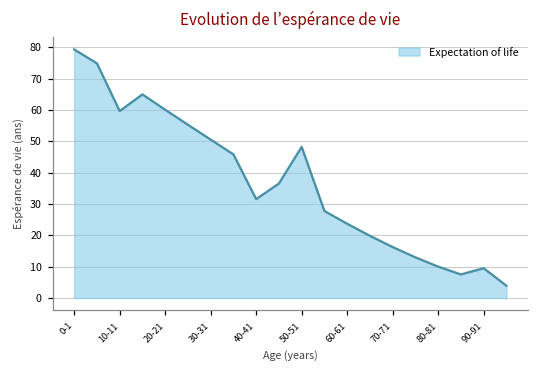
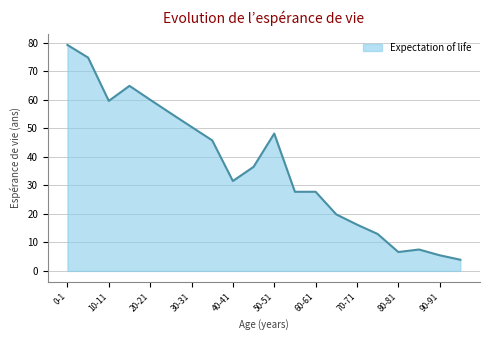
60-61: 24 -> 28
80-81: 10 -> 7
90-91: 10 -> 5
